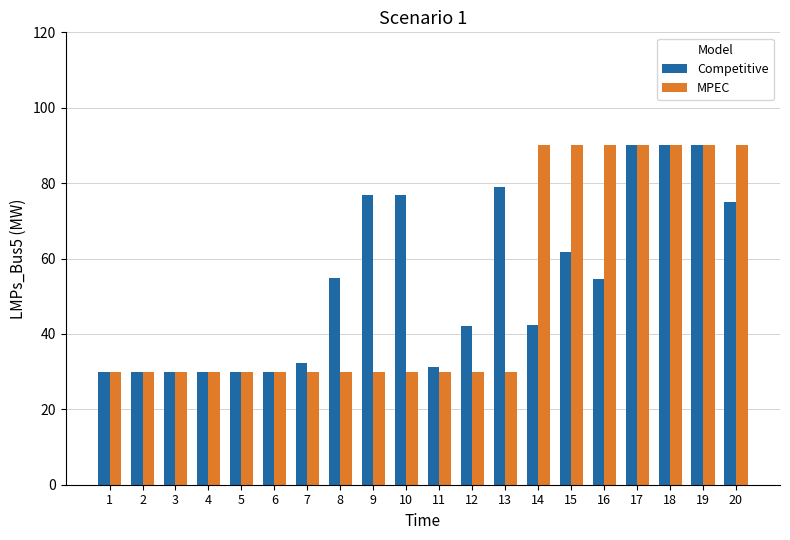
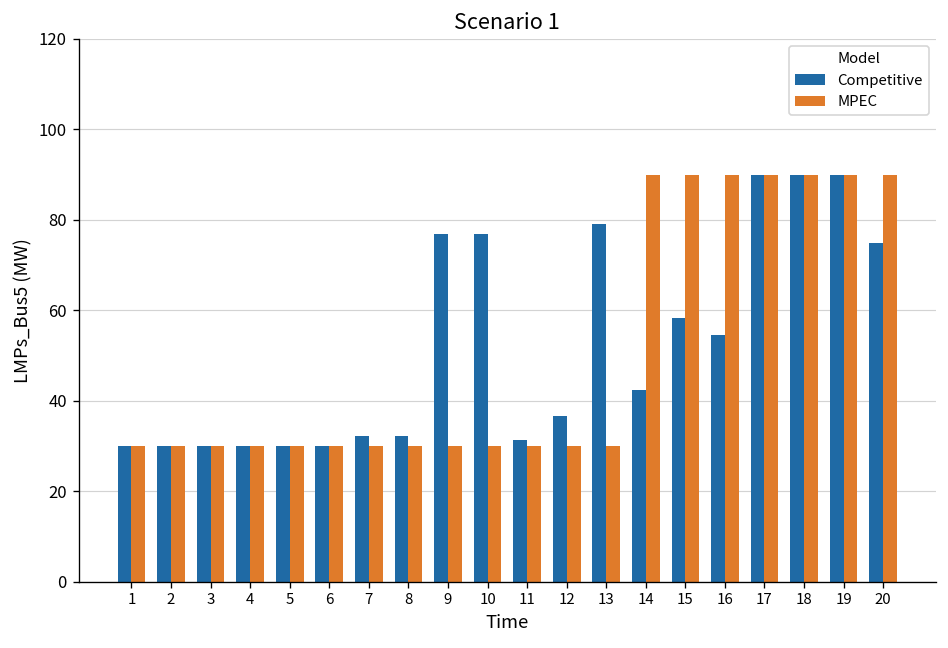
Competitive, 8: 55 -> 32
Competitive, 12: 42 -> 37
Competitive, 15: 62 -> 58
